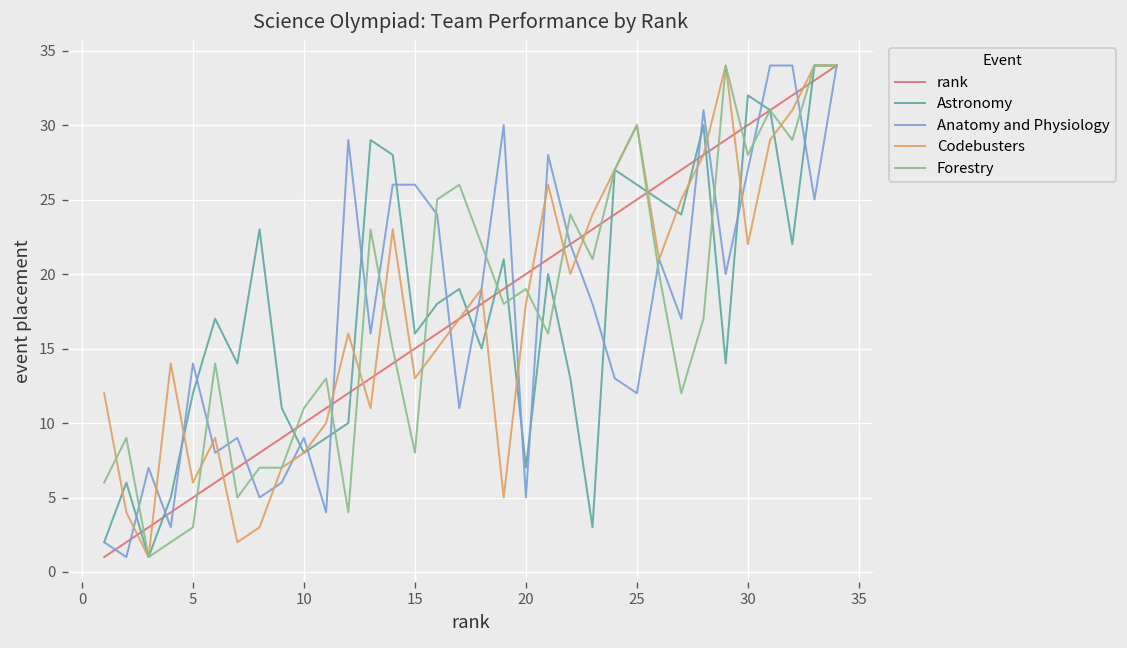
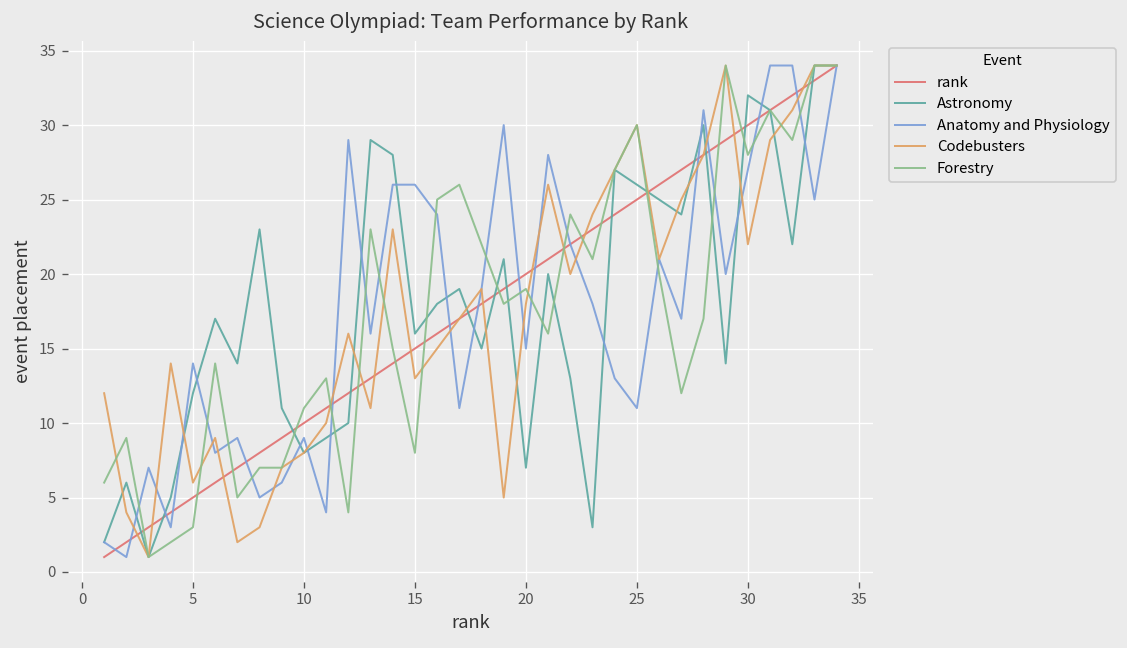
Anatomy and Physiology, 20: 5 -> 15
Anatomy and Physiology, 25: 12 -> 11
